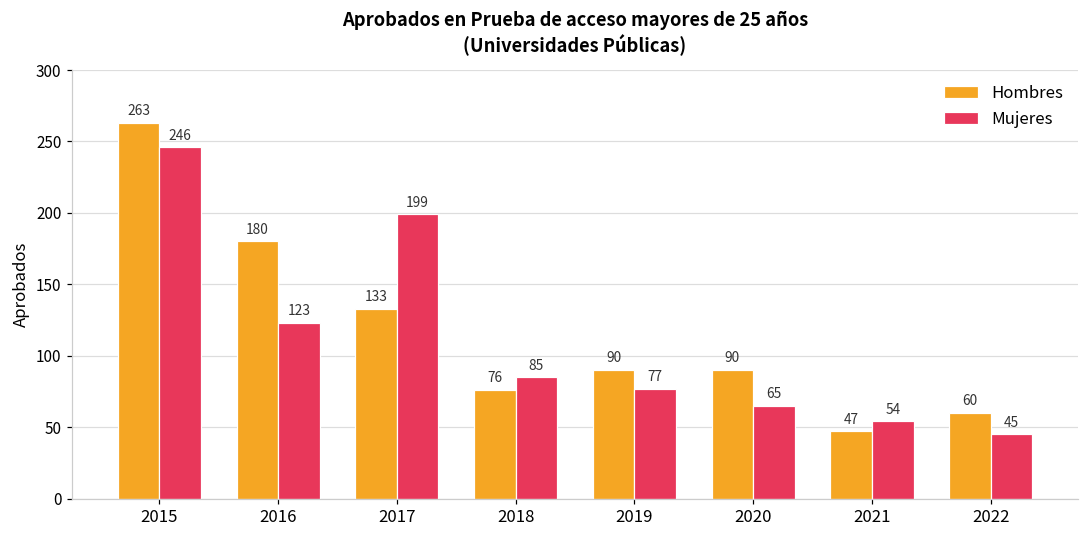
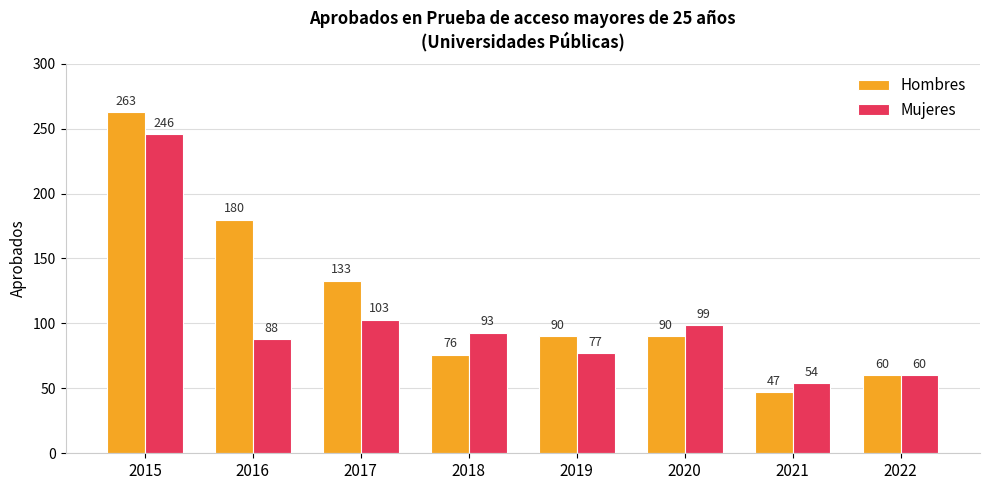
Mujeres, 2016: 123 -> 88
Mujeres, 2017: 199 -> 103
Mujeres, 2018: 85 -> 93
Mujeres, 2020: 65 -> 99
Mujeres, 2022: 45 -> 60
